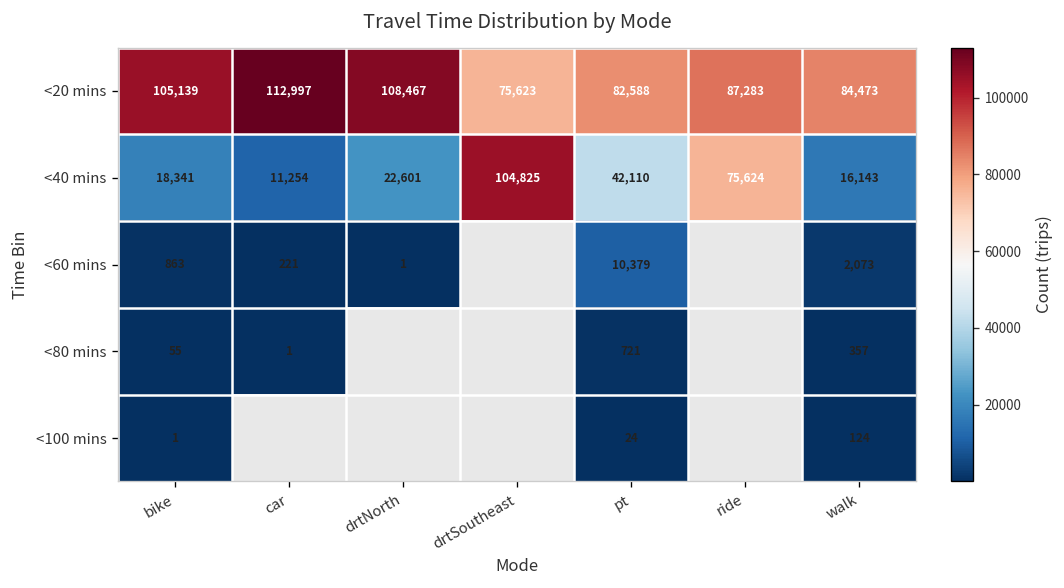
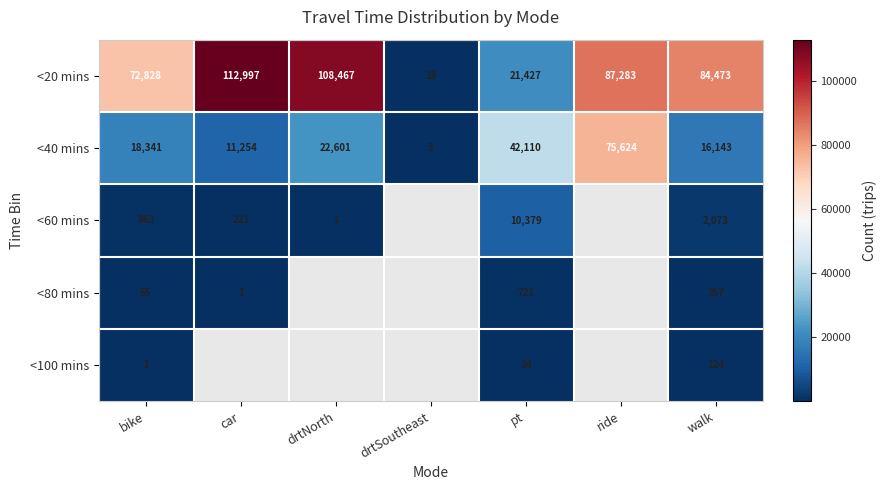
<20 mins, bike: 105,139 -> 72,828
<20 mins, drtSoutheast: 75,623 -> 19
<20 mins, pt: 82,588 -> 21,427
<40 mins, drtSoutheast: 104,825 -> 3
